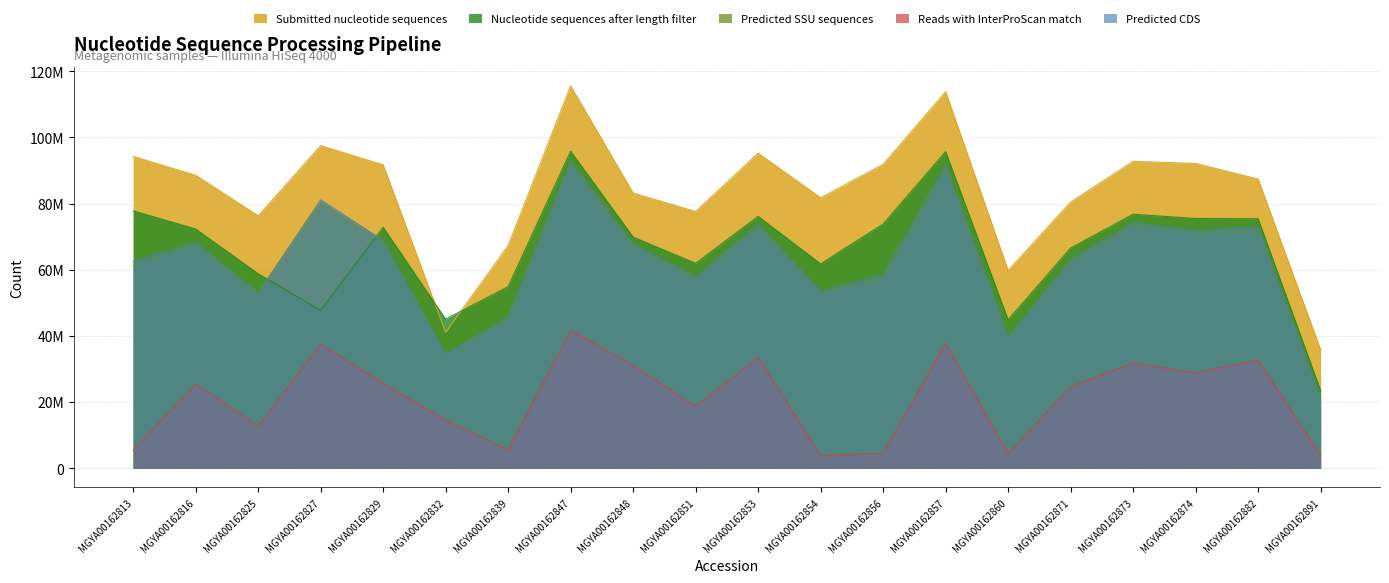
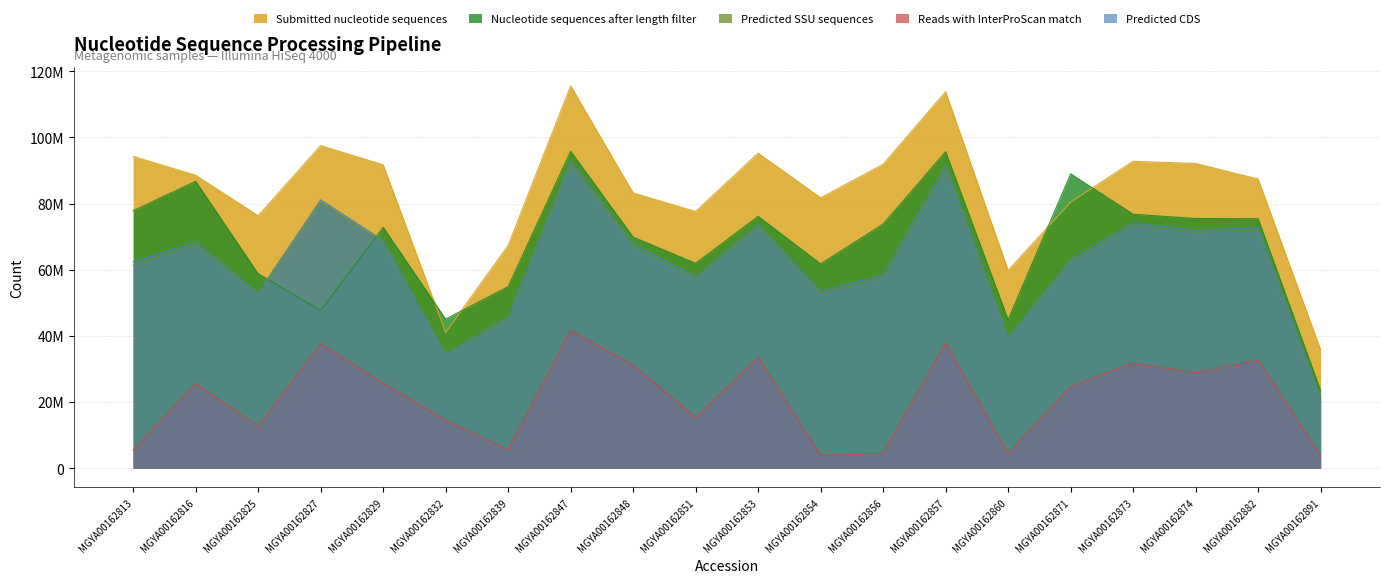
Nucleotide sequences after length filter, MGYA00162816: 72000000 -> 87000000
Reads with InterProScan match, MGYA00162851: 19000000 -> 15000000
Nucleotide sequences after length filter, MGYA00162871: 67000000 -> 89000000
